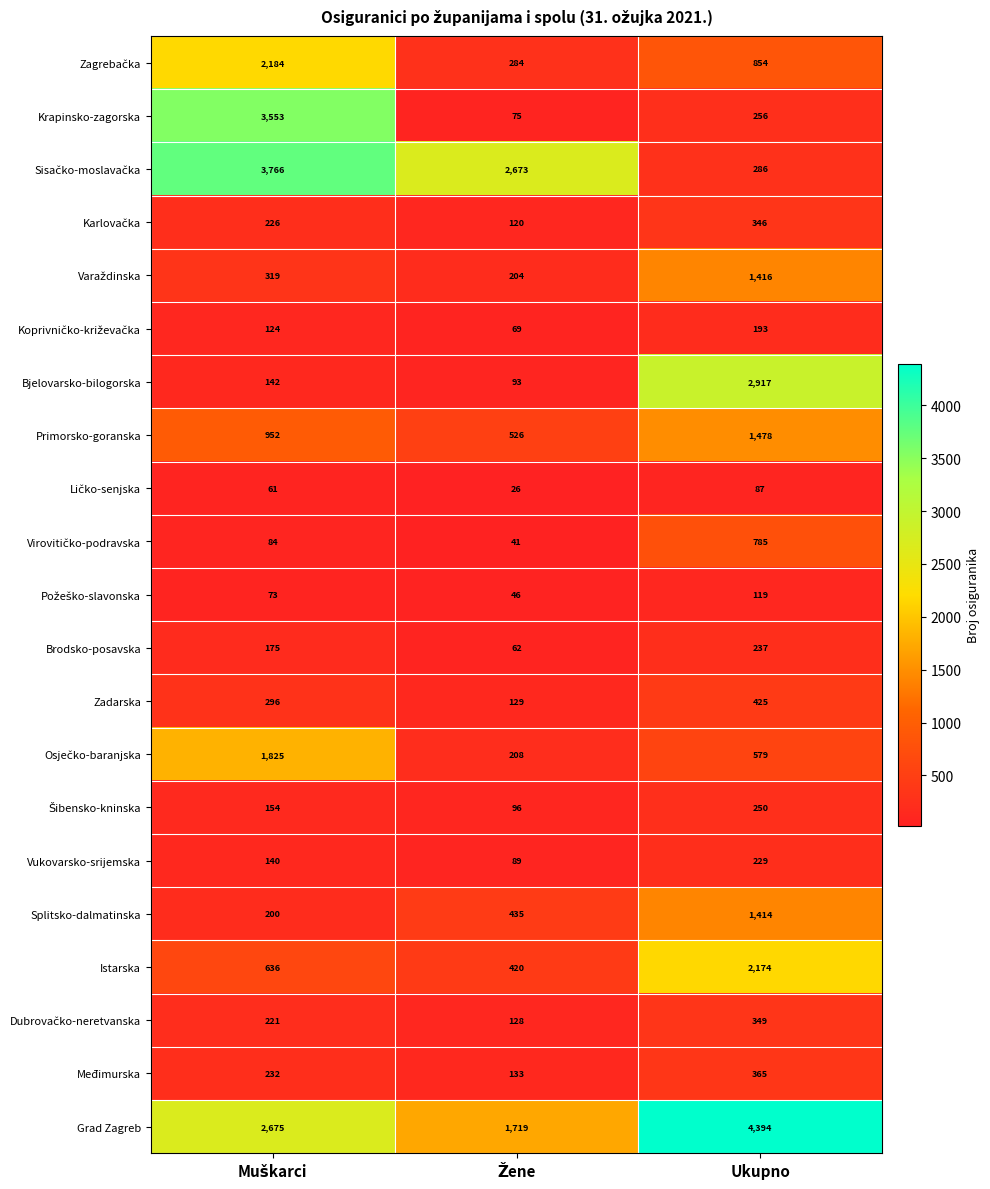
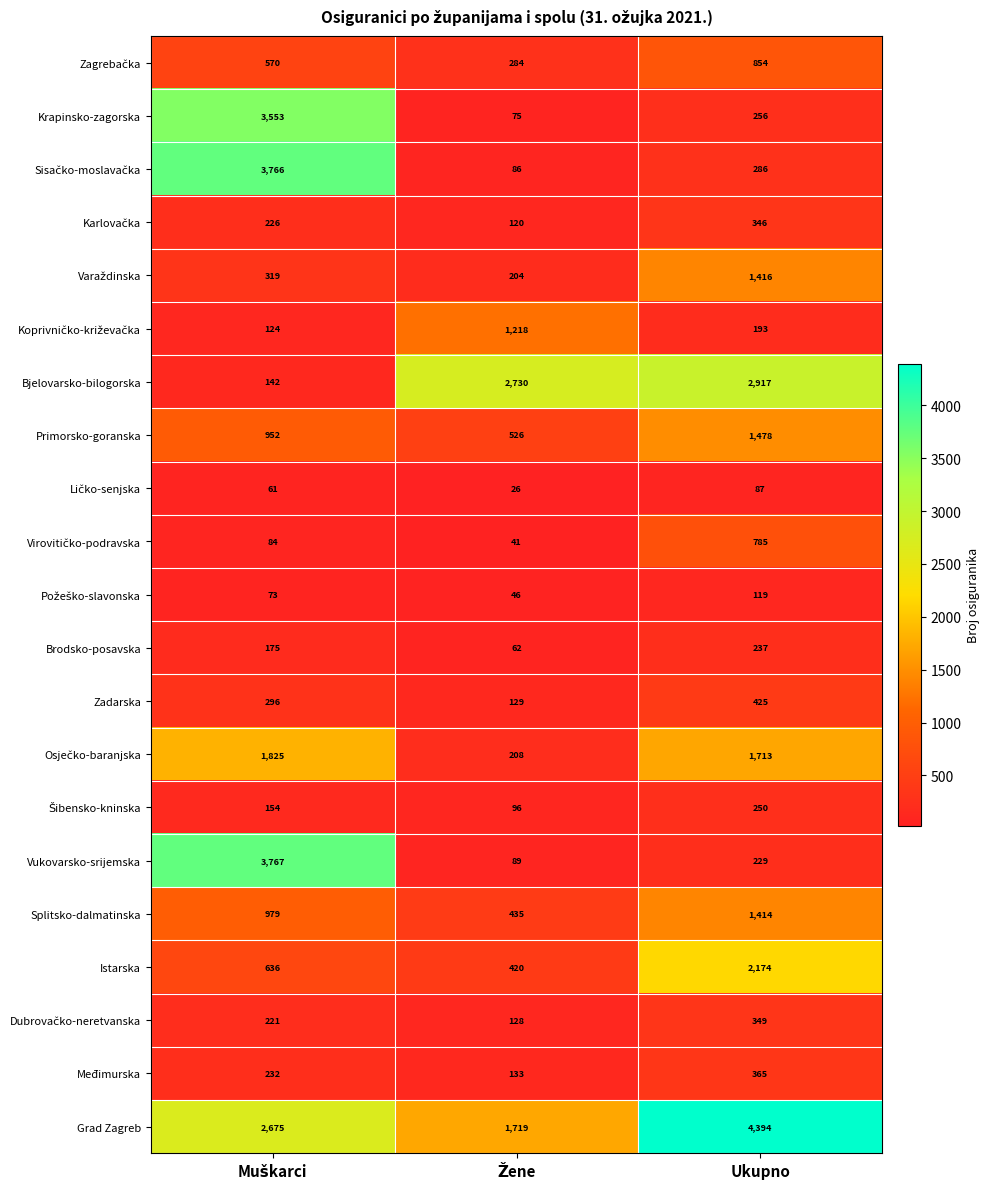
Zagrebačka, Muškarci: 2,184 -> 570
Sisačko-moslavačka, Žene: 2,673 -> 86
Koprivničko-križevačka, Žene: 69 -> 1,218
Bjelovarsko-bilogorska, Žene: 93 -> 2,730
Osječko-baranjska, Ukupno: 579 -> 1,713
Vukovarsko-srijemska, Muškarci: 140 -> 3,767
Splitsko-dalmatinska, Muškarci: 200 -> 979
